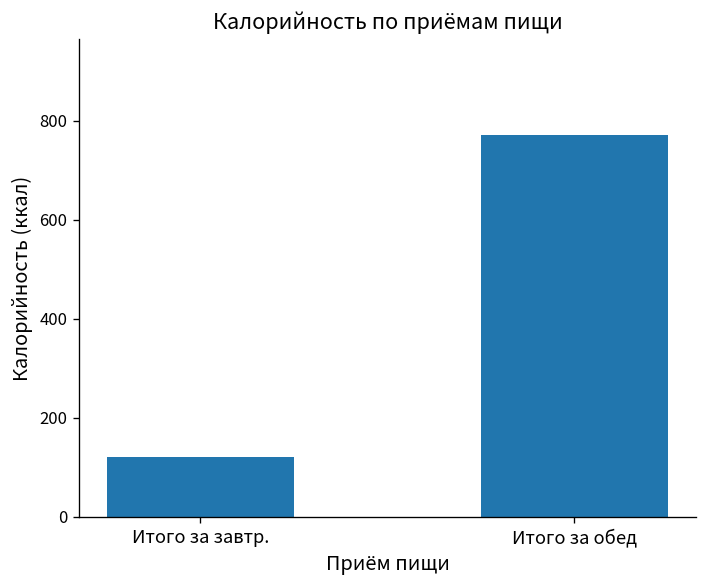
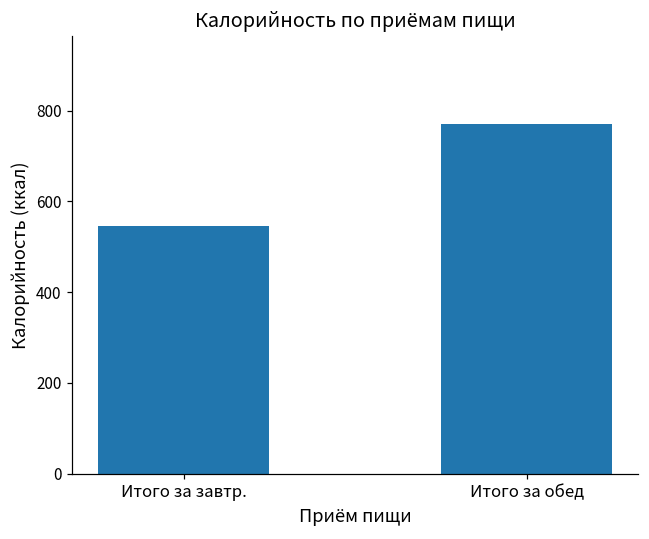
Итого за завтр.: 120 -> 550
